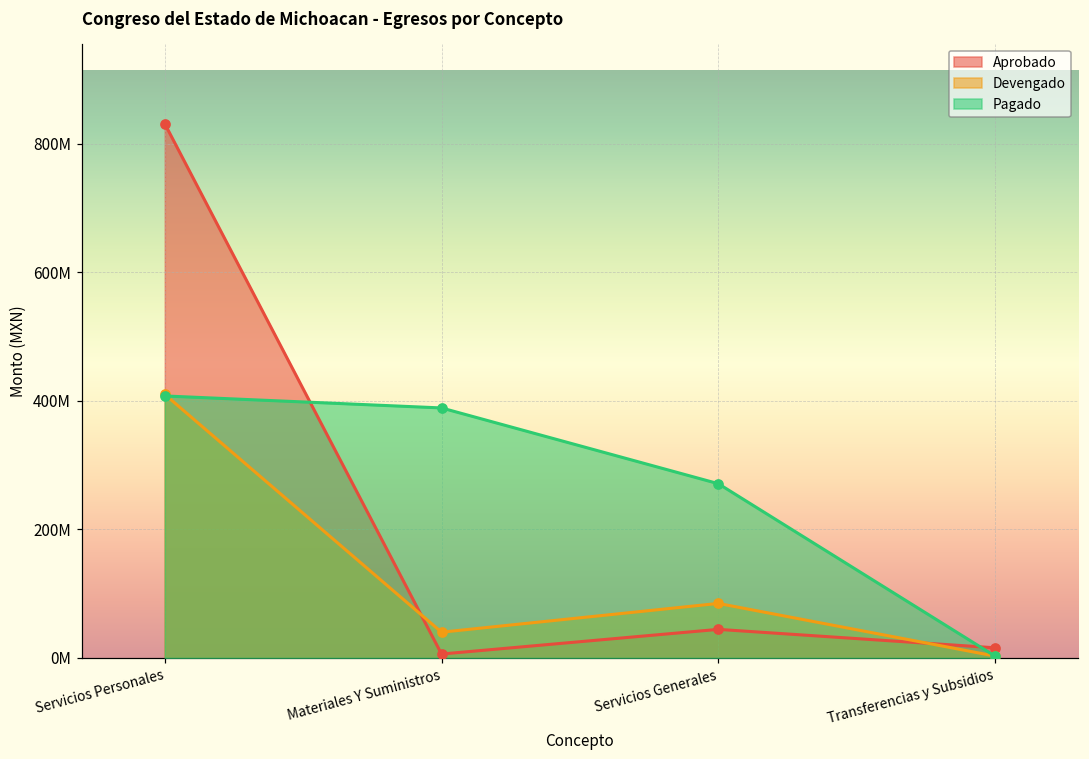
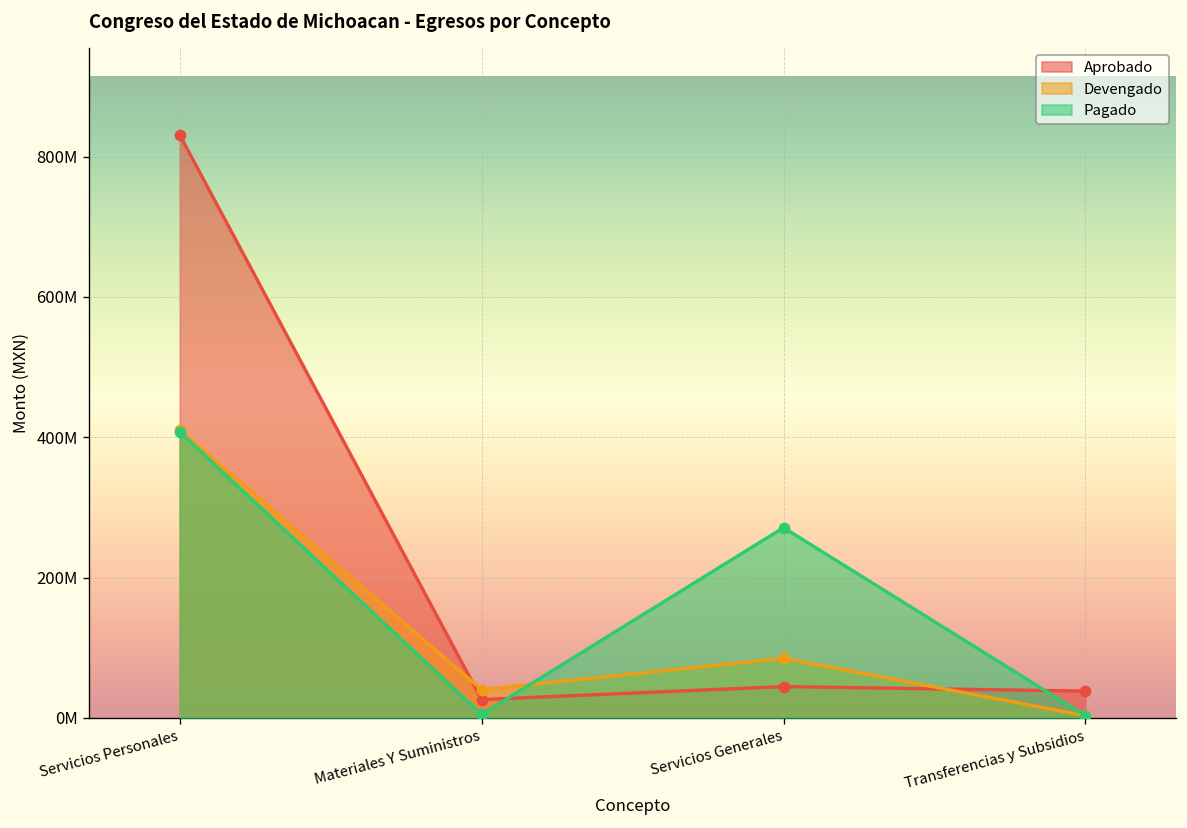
Aprobado, Materiales Y Suministros: 10000000 -> 30000000
Pagado, Materiales Y Suministros: 390000000 -> 0
Aprobado, Transferencias y Subsidios: 20000000 -> 40000000
